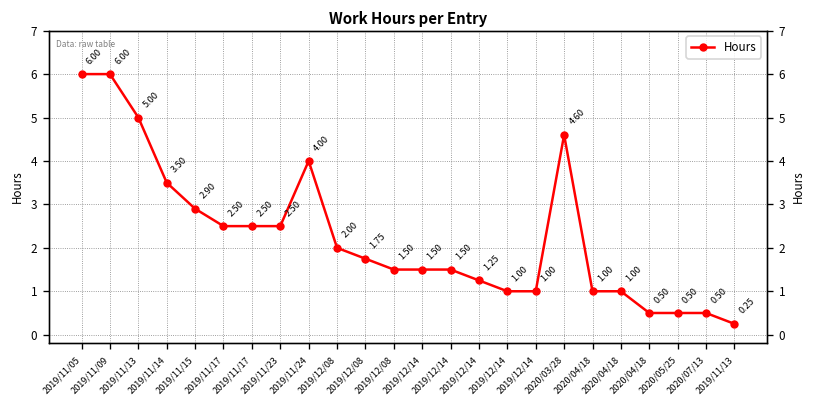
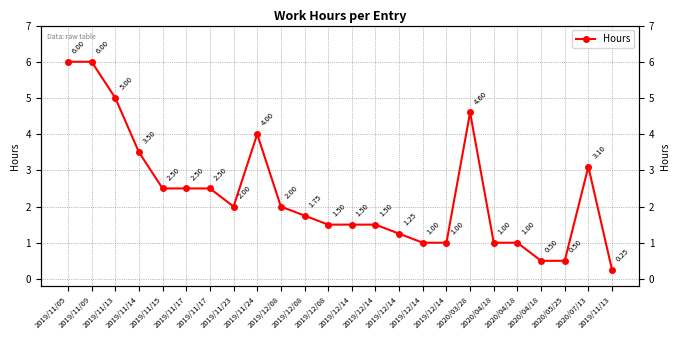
2019/11/15: 2.90 -> 2.50
2019/11/23: 2.50 -> 2.00
2020/07/13: 0.50 -> 3.10
